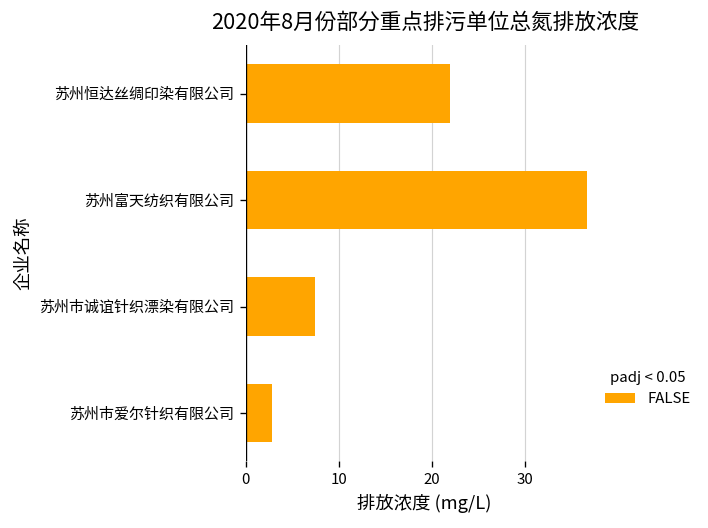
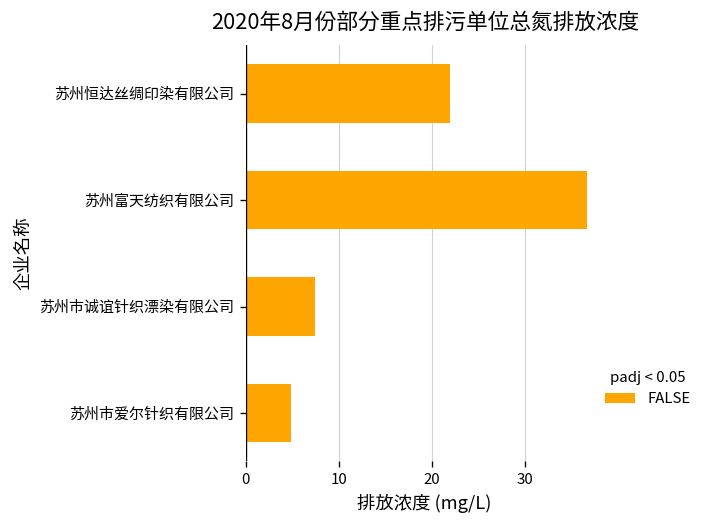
苏州市爱尔针织有限公司: 3 -> 5
